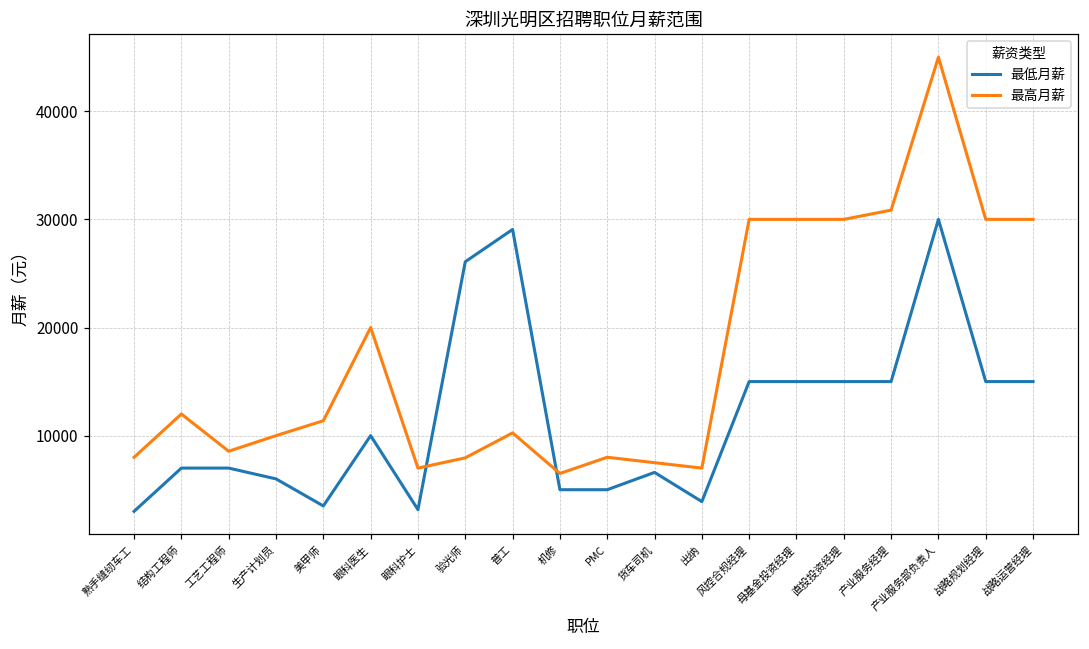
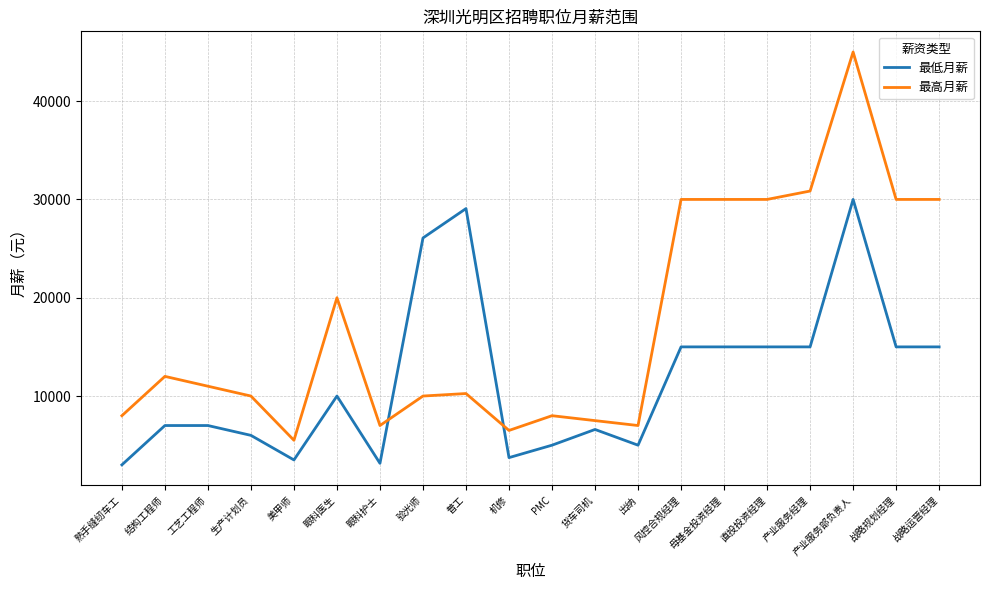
最高月薪, 工艺工程师: 9000 -> 11000
最高月薪, 美甲师: 11000 -> 6000
最高月薪, 验光师: 8000 -> 10000
最低月薪, 机修: 5000 -> 4000
最低月薪, 出纳: 4000 -> 5000
